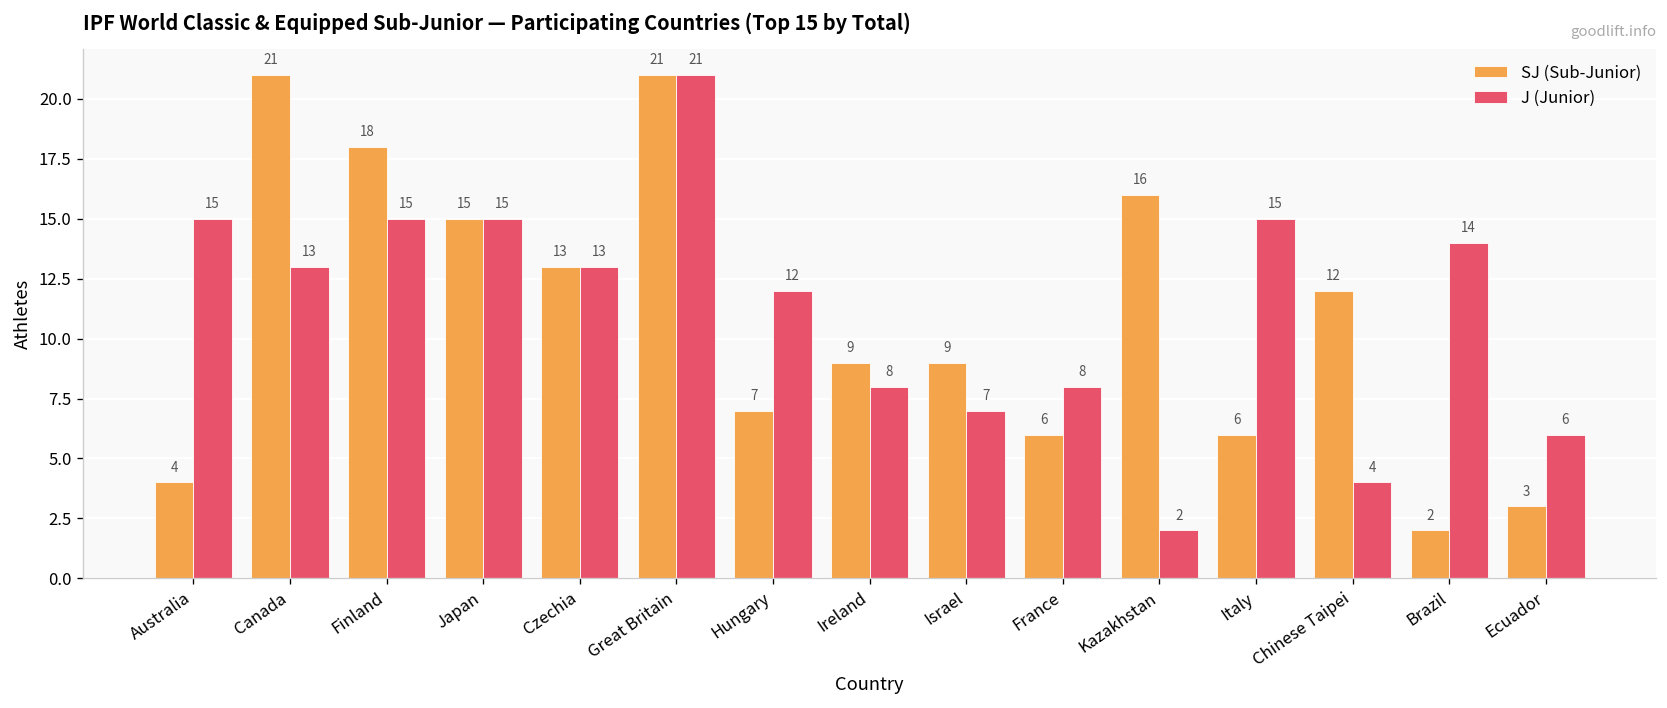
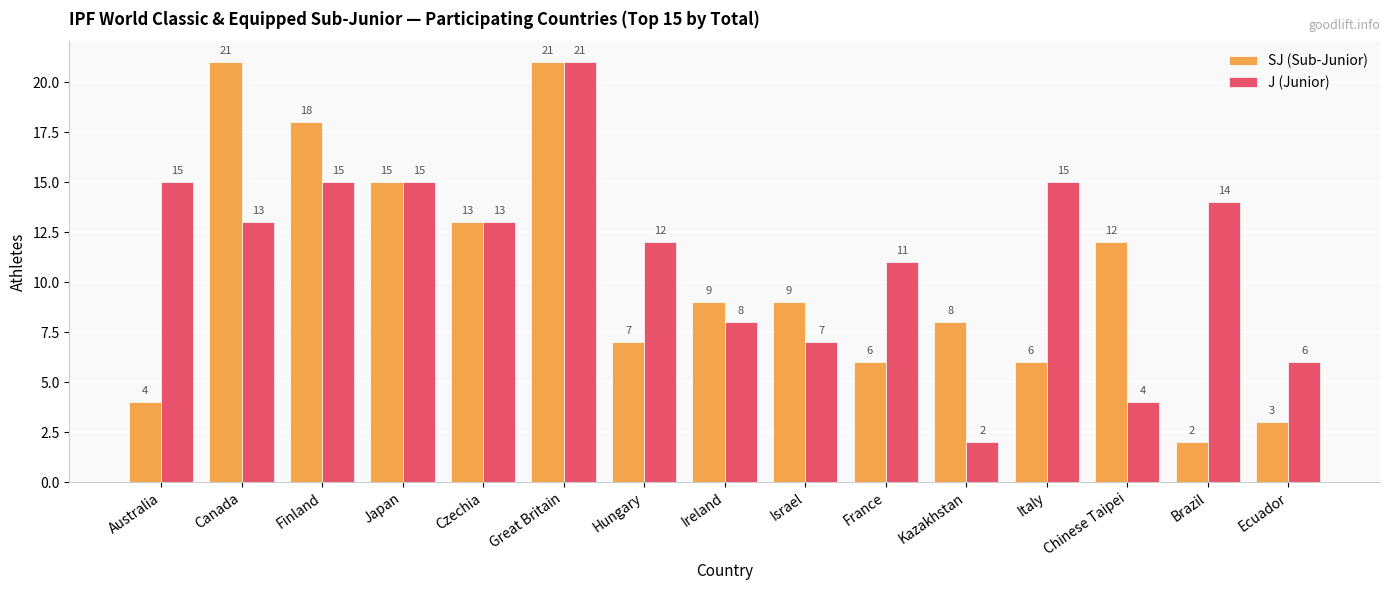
J (Junior), France: 8 -> 11
SJ (Sub-Junior), Kazakhstan: 16 -> 8
